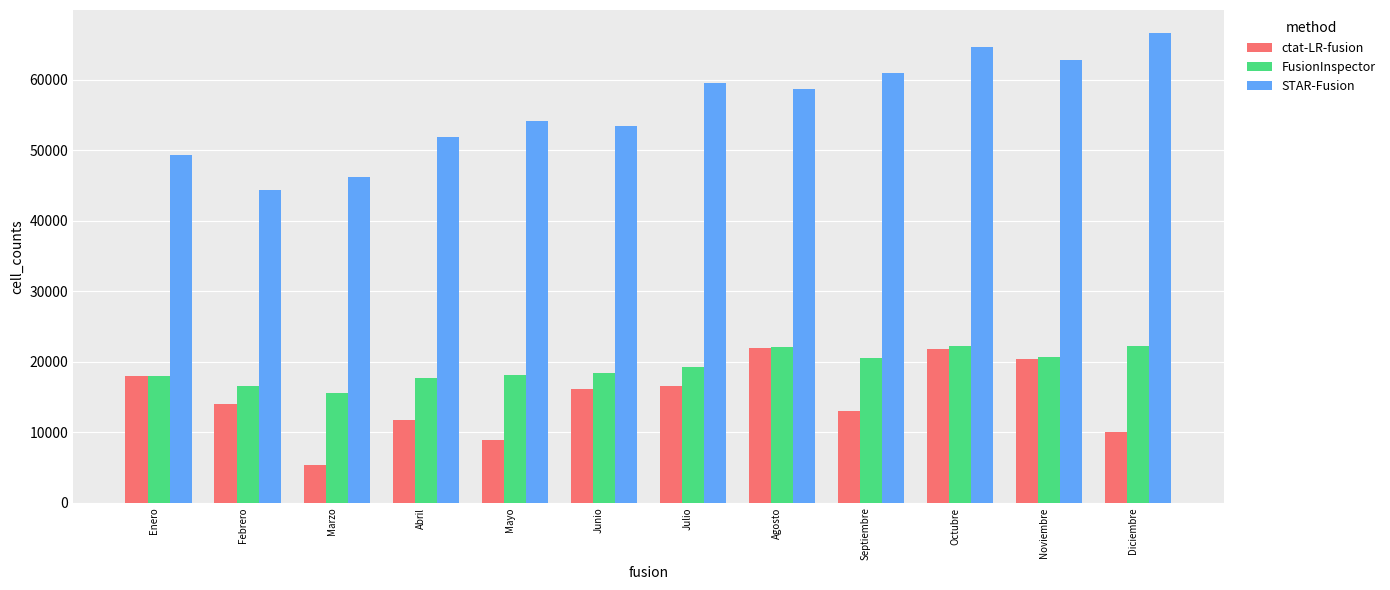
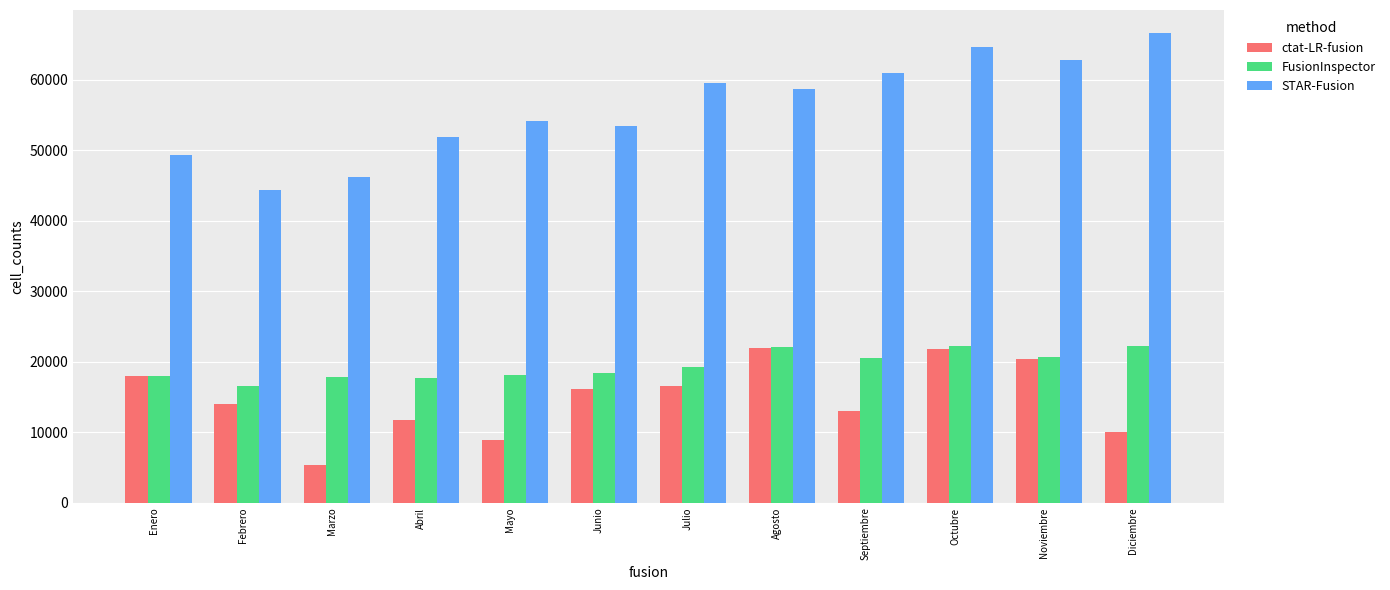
FusionInspector, Marzo: 16000 -> 18000
